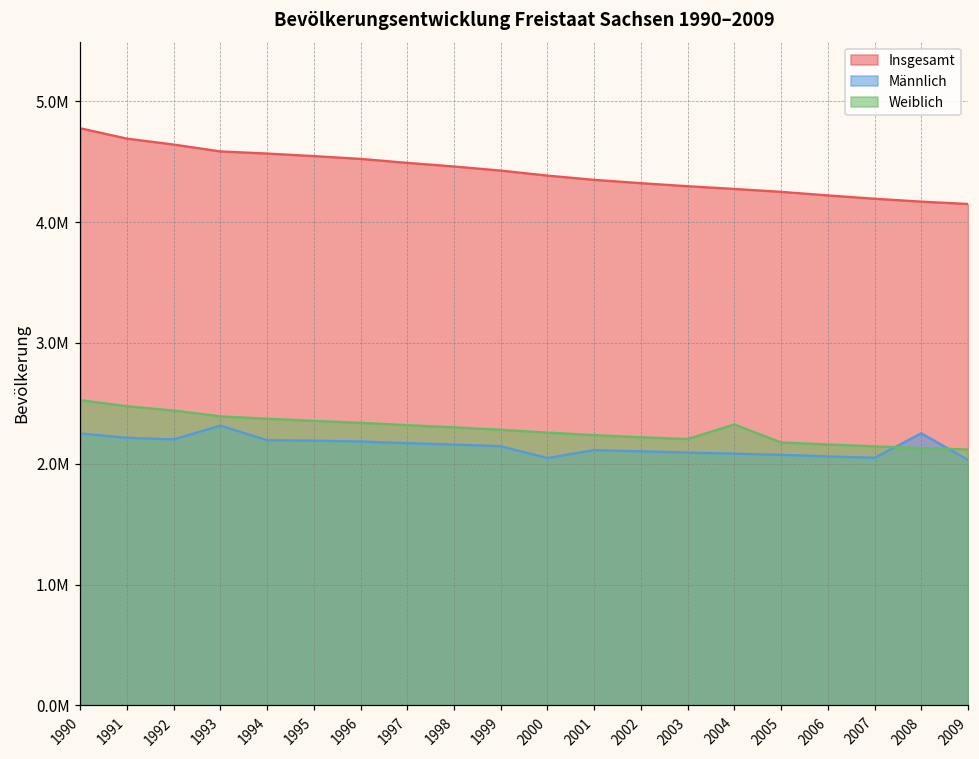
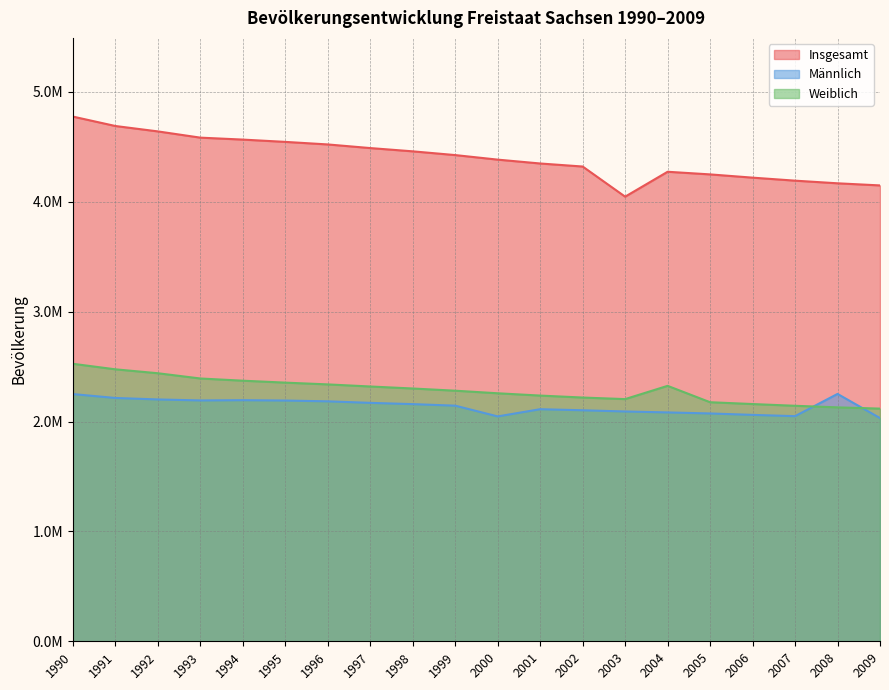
Männlich, 1993: 2320000 -> 2190000
Insgesamt, 2003: 4300000 -> 4050000
